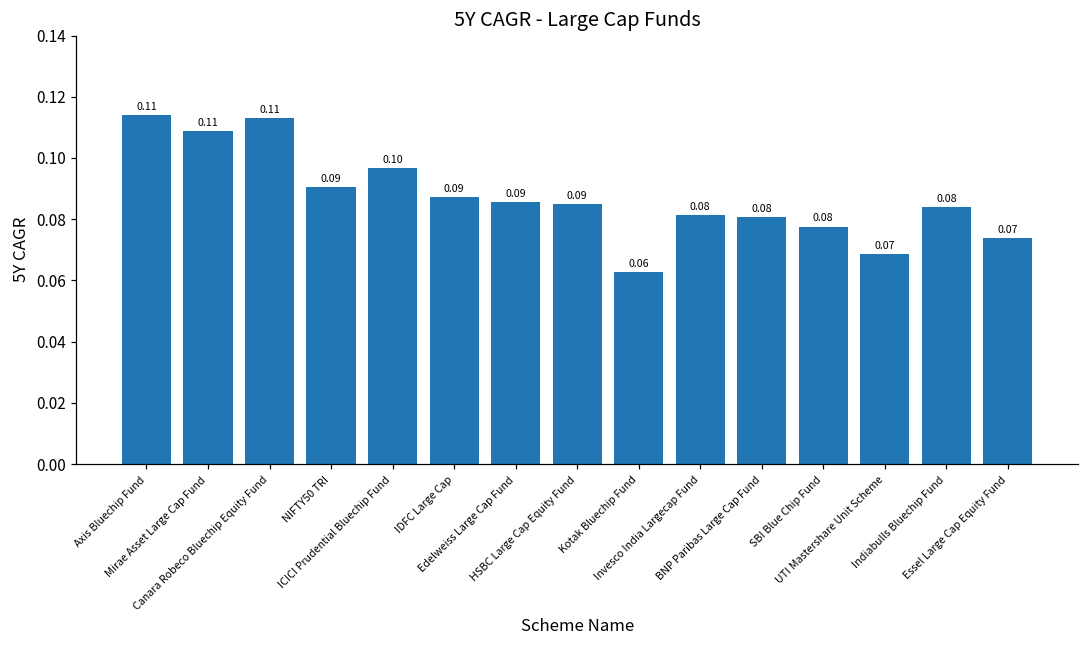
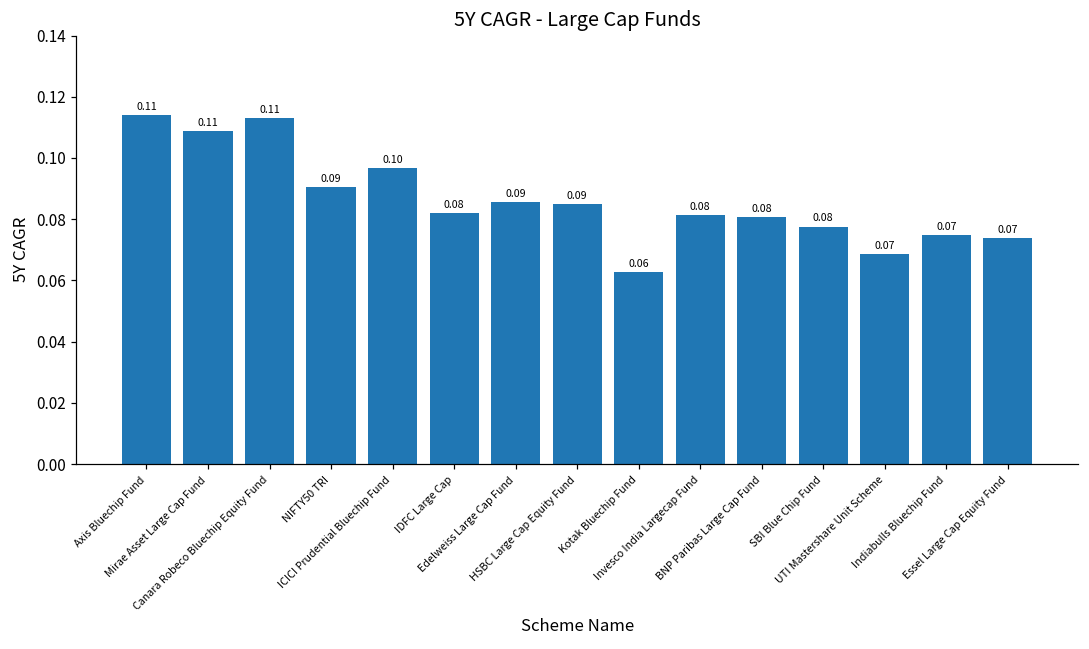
IDFC Large Cap: 0.09 -> 0.08
Indiabulls Bluechip Fund: 0.08 -> 0.07
